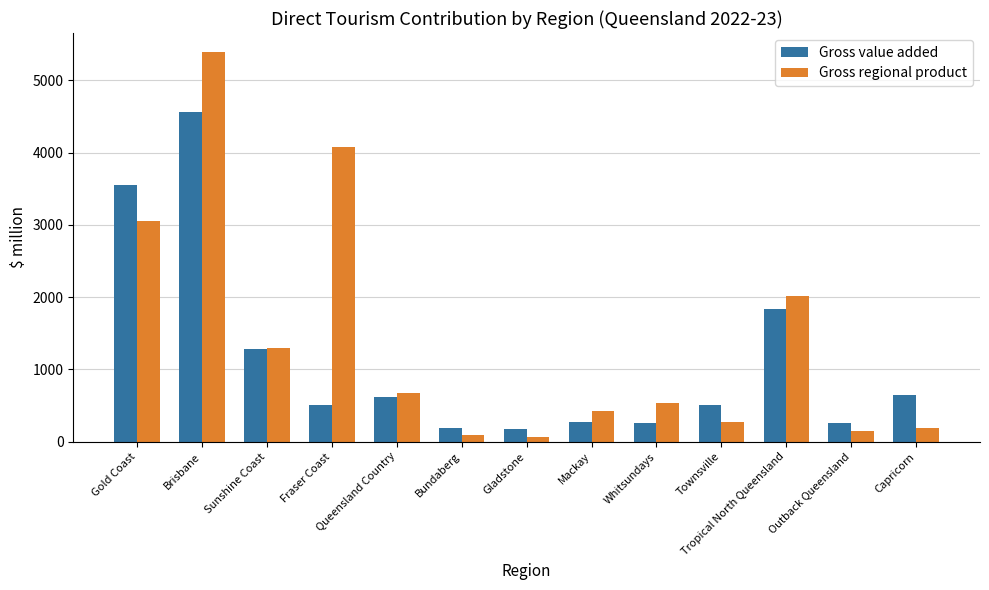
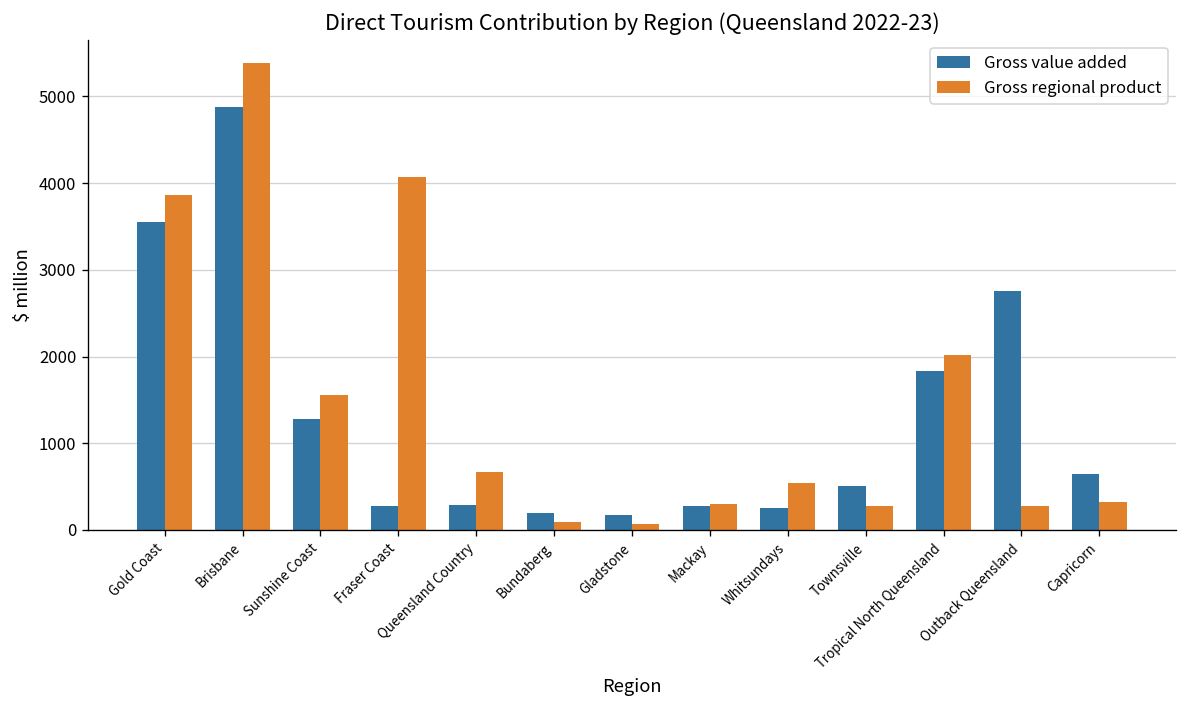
Gross regional product, Gold Coast: 3100 -> 3900
Gross value added, Brisbane: 4600 -> 4900
Gross regional product, Sunshine Coast: 1300 -> 1600
Gross value added, Fraser Coast: 500 -> 300
Gross value added, Queensland Country: 600 -> 300
Gross regional product, Mackay: 400 -> 300
Gross value added, Outback Queensland: 300 -> 2800
Gross regional product, Outback Queensland: 100 -> 300
Gross regional product, Capricorn: 200 -> 300
